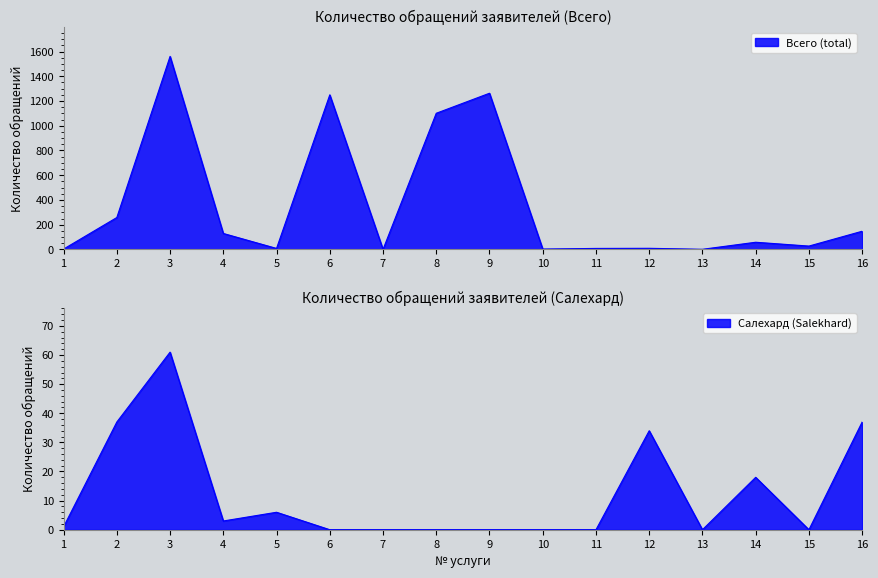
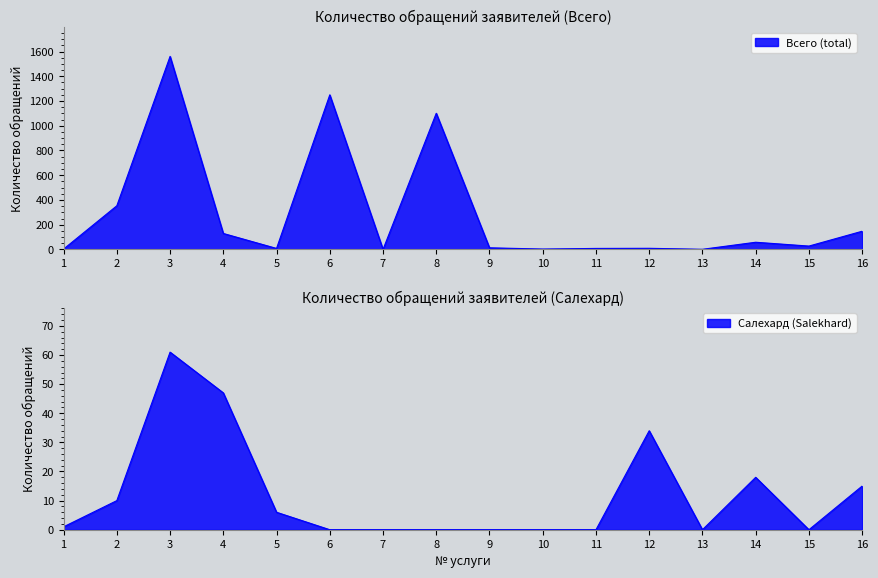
Количество обращений заявителей (Всего), 2: 260 -> 350
Количество обращений заявителей (Всего), 9: 1260 -> 10
Количество обращений заявителей (Салехард), 2: 37 -> 10
Количество обращений заявителей (Салехард), 4: 3 -> 47
Количество обращений заявителей (Салехард), 16: 37 -> 15
